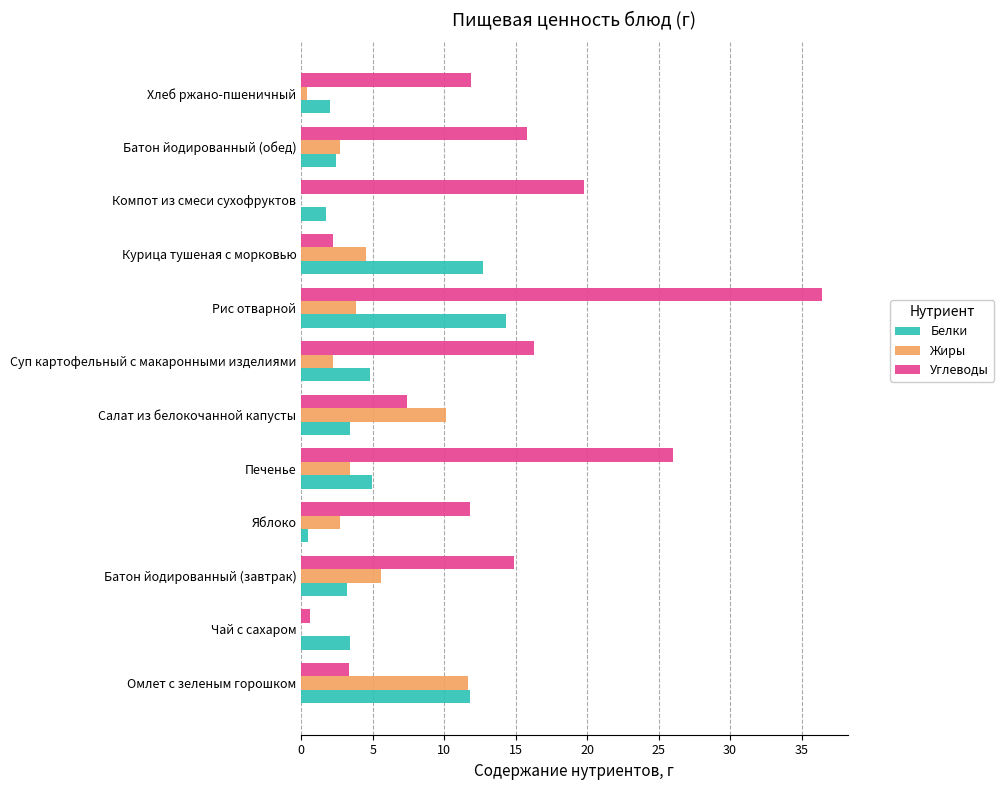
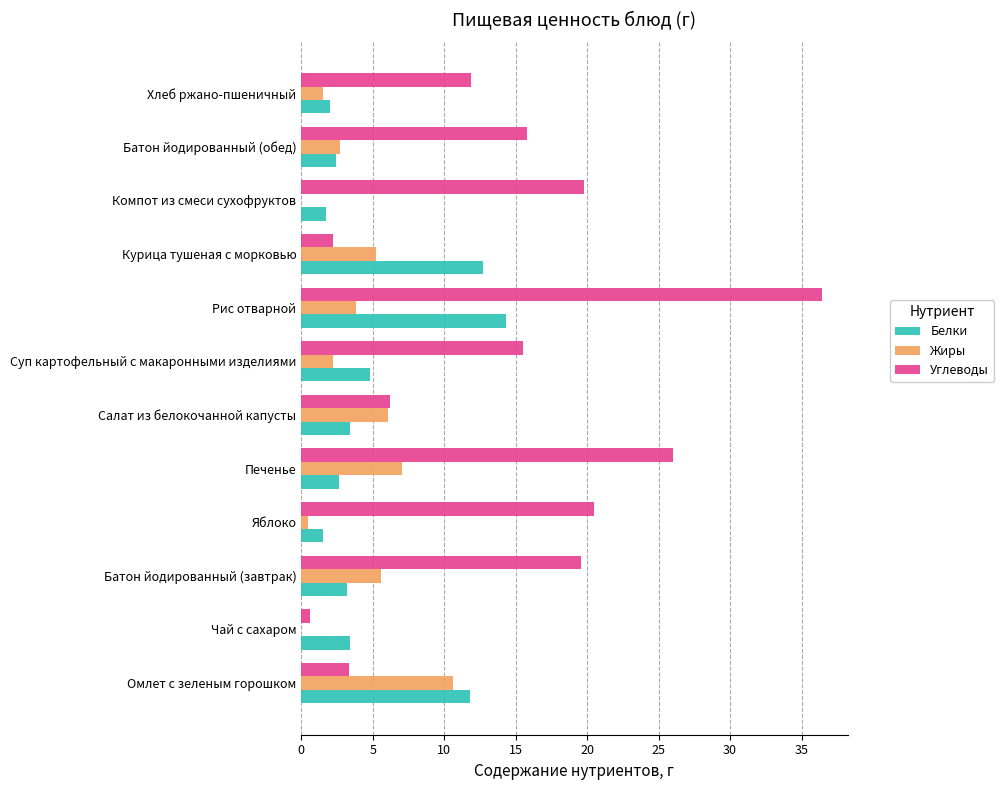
Жиры, Хлеб ржано-пшеничный: 0.4 -> 1.5
Жиры, Курица тушеная с морковью: 4.5 -> 5.2
Углеводы, Суп картофельный с макаронными изделиями: 16.3 -> 15.5
Углеводы, Салат из белокочанной капусты: 7.4 -> 6.2
Жиры, Салат из белокочанной капусты: 10.1 -> 6.1
Жиры, Печенье: 3.4 -> 7.1
Белки, Печенье: 5.0 -> 2.6
Углеводы, Яблоко: 11.8 -> 20.5
Жиры, Яблоко: 2.7 -> 0.5
Белки, Яблоко: 0.5 -> 1.5
Углеводы, Батон йодированный (завтрак): 14.9 -> 19.6
Жиры, Омлет с зеленым горошком: 11.7 -> 10.6
